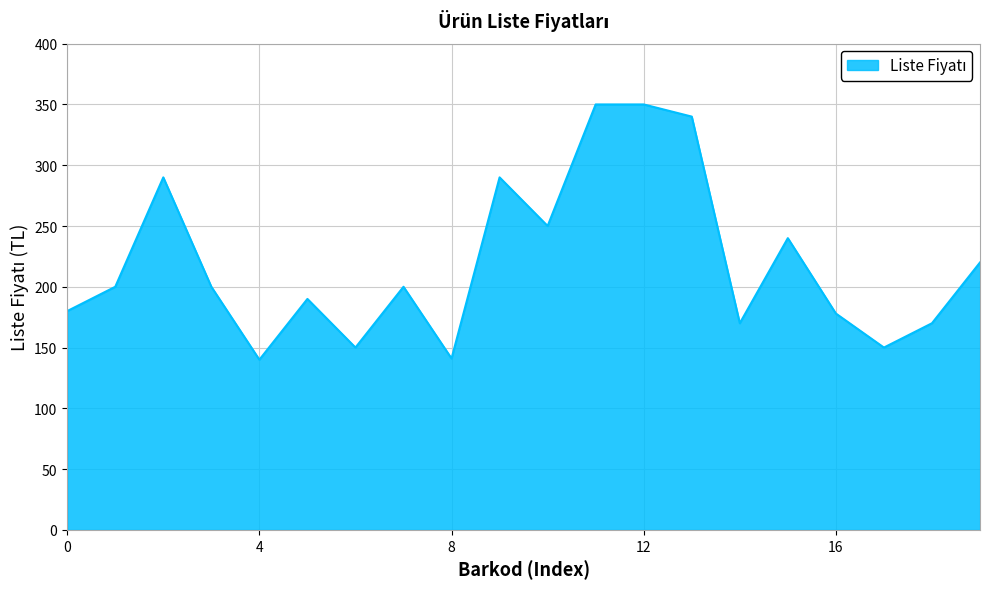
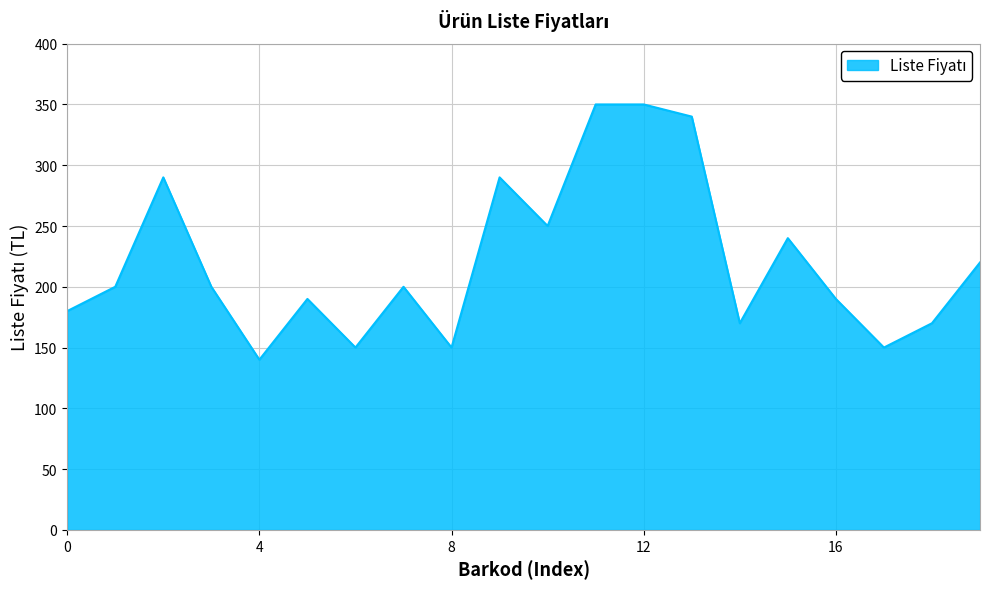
8: 141 -> 150
16: 178 -> 190
